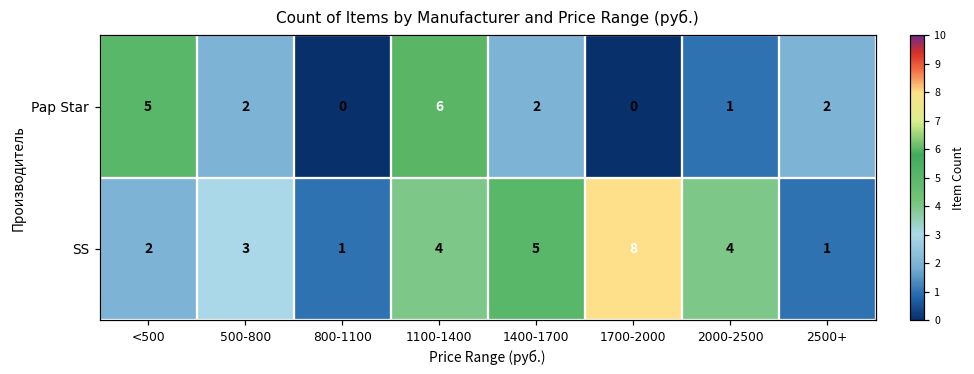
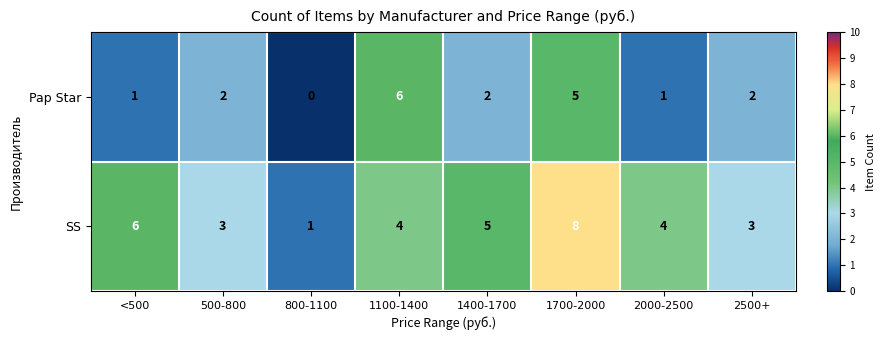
Pap Star, <500: 5 -> 1
Pap Star, 1700-2000: 0 -> 5
SS, <500: 2 -> 6
SS, 2500+: 1 -> 3
